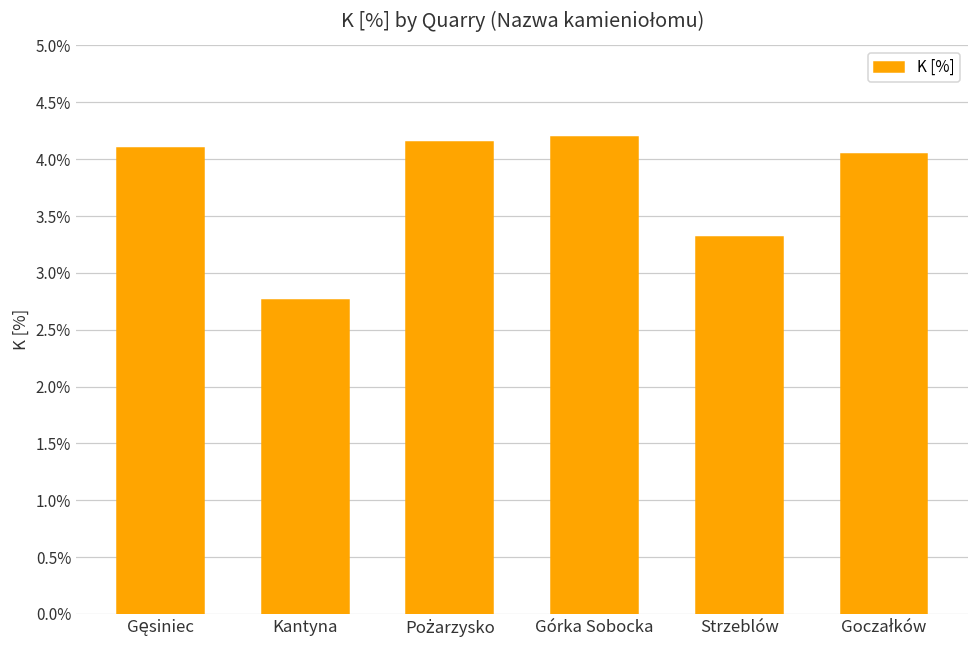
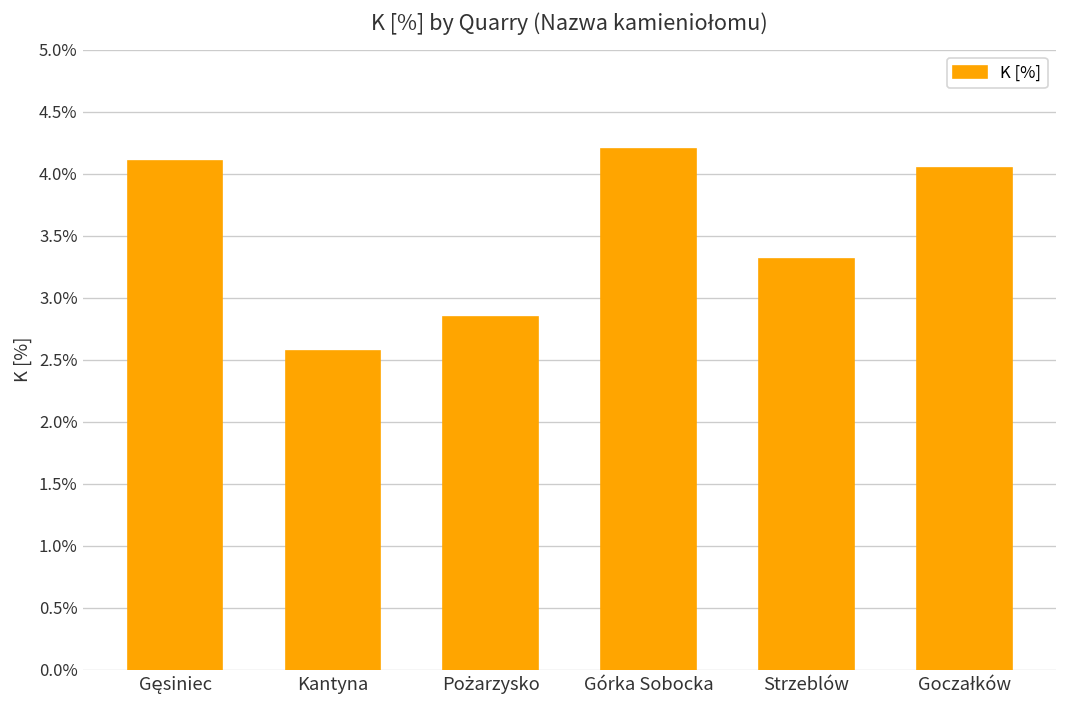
Kantyna: 2.76% -> 2.57%
Pożarzysko: 4.15% -> 2.84%
